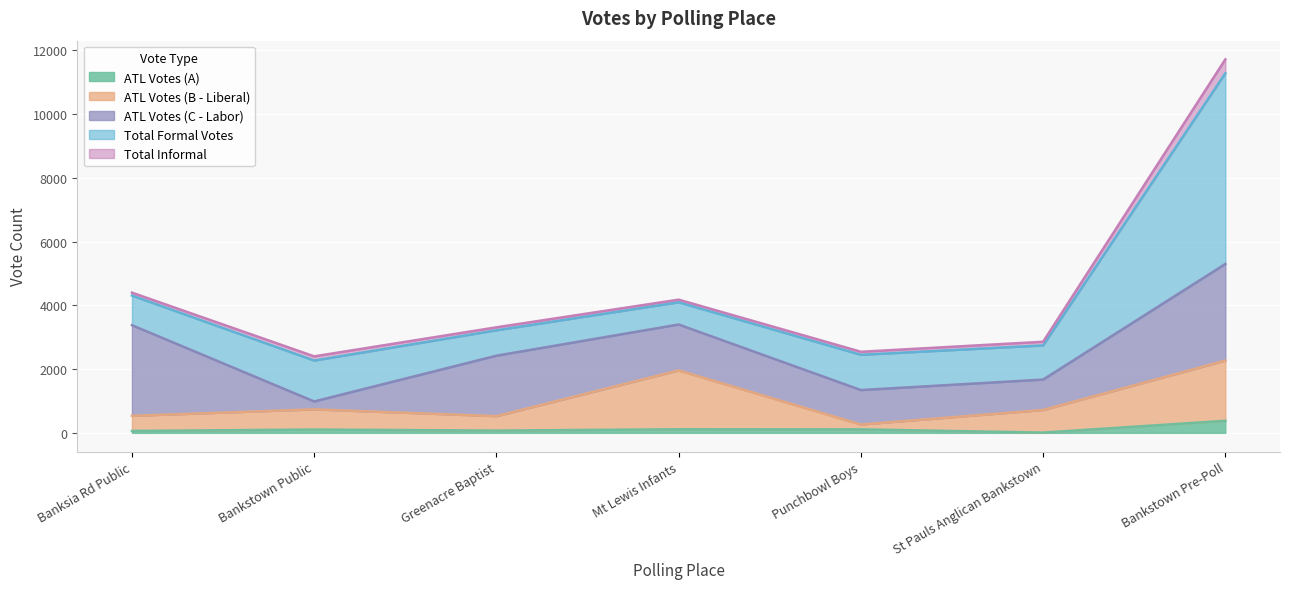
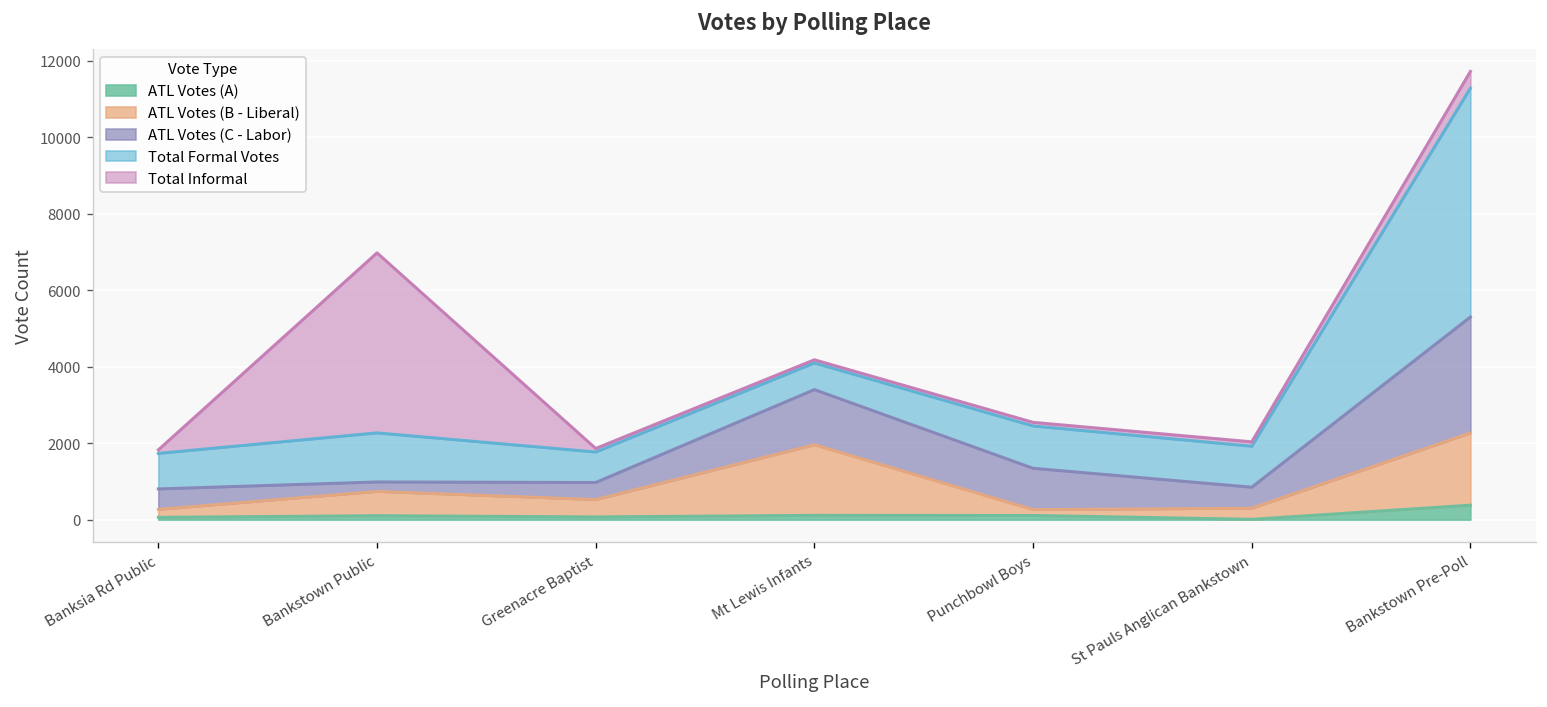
ATL Votes (B - Liberal), Banksia Rd Public: 500 -> 200
ATL Votes (C - Labor), Banksia Rd Public: 2800 -> 500
Total Informal, Bankstown Public: 100 -> 4700
ATL Votes (C - Labor), Greenacre Baptist: 1900 -> 400
ATL Votes (B - Liberal), St Pauls Anglican Bankstown: 700 -> 300
ATL Votes (C - Labor), St Pauls Anglican Bankstown: 1000 -> 600
